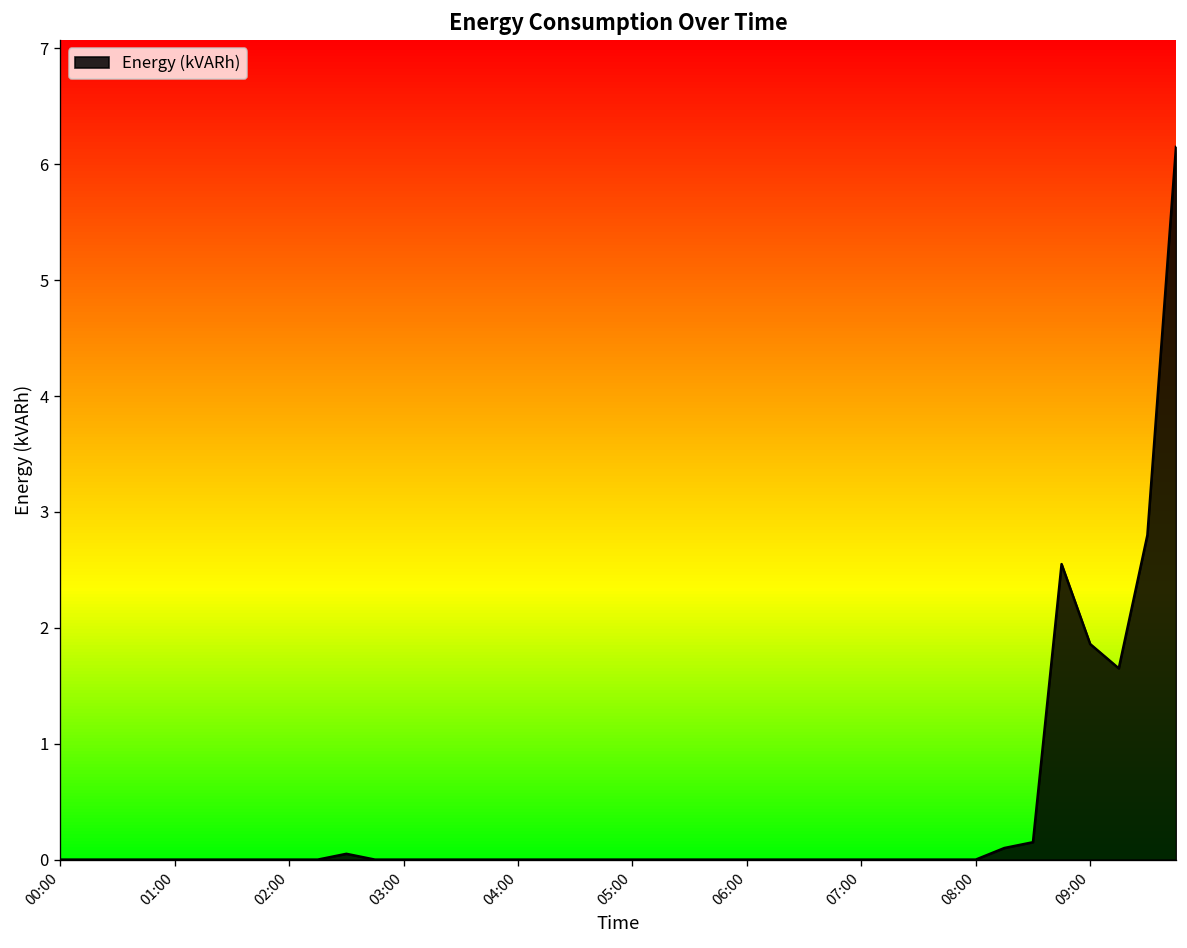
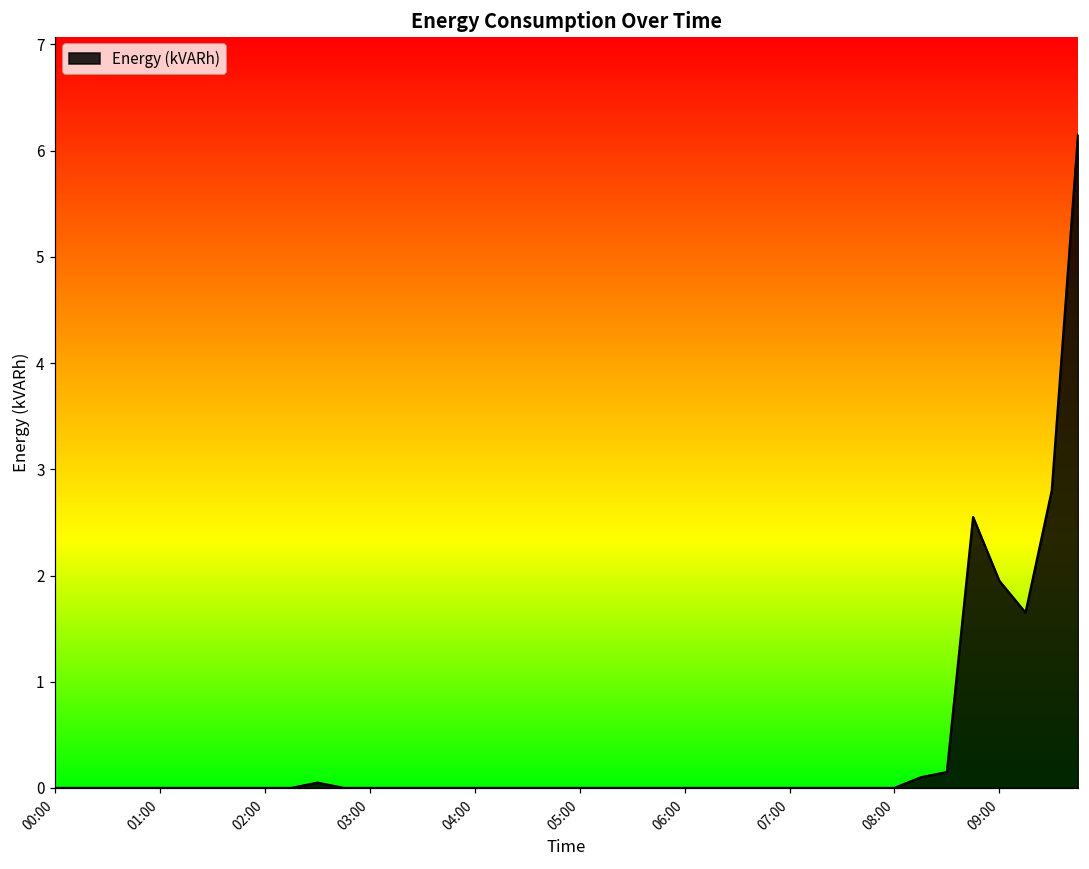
09:00: 1.9 -> 2.0
